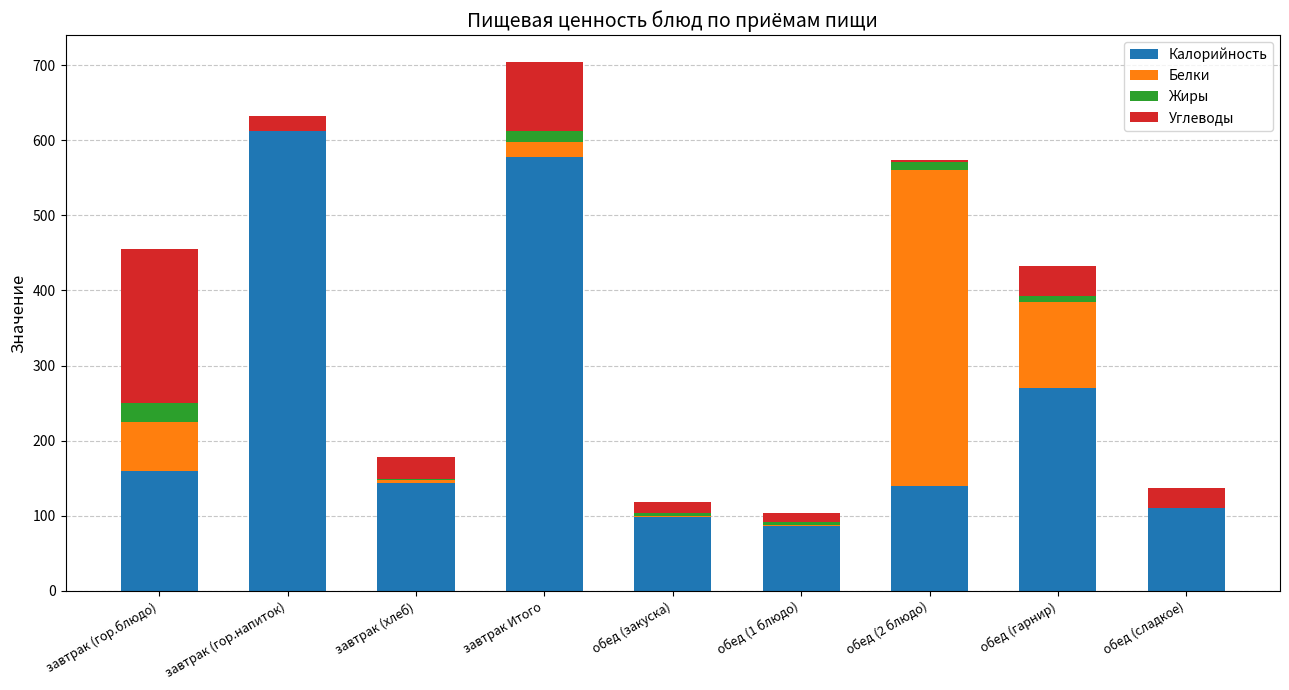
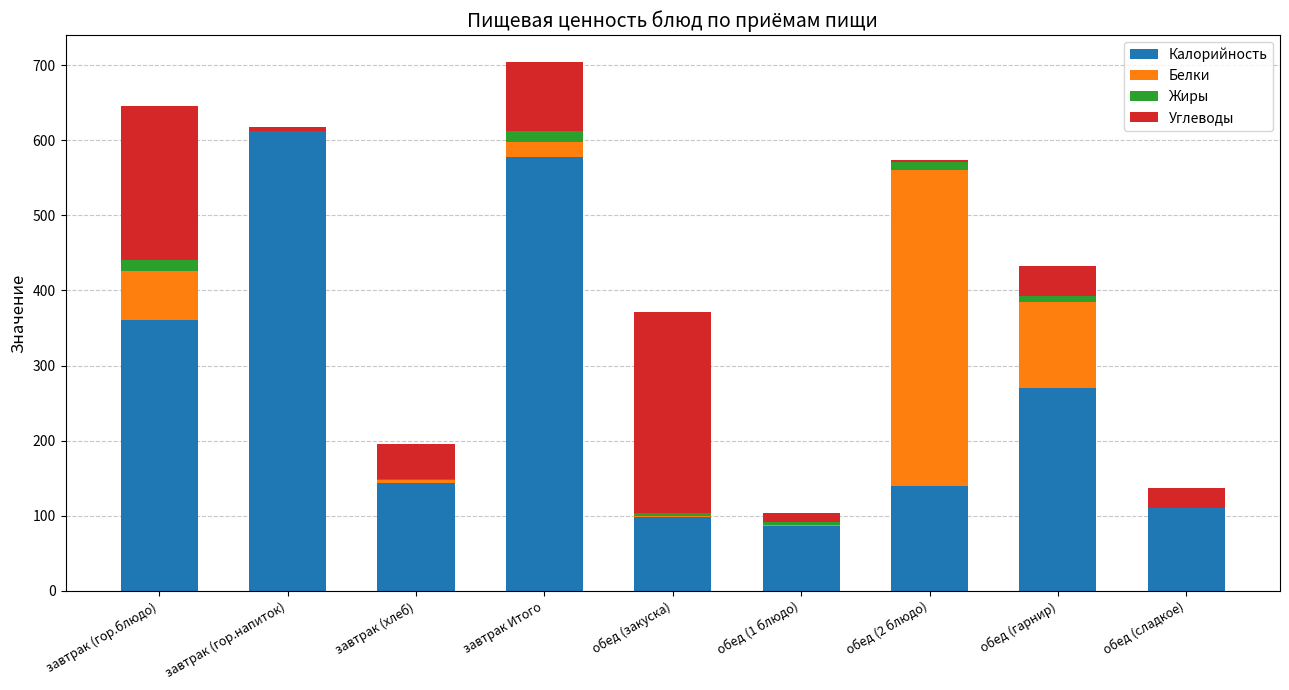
Калорийность, завтрак (гор.блюдо): 160 -> 360
Жиры, завтрак (гор.блюдо): 30 -> 10
Углеводы, завтрак (гор.напиток): 20 -> 10
Углеводы, завтрак (хлеб): 30 -> 50
Углеводы, обед (закуска): 10 -> 270
